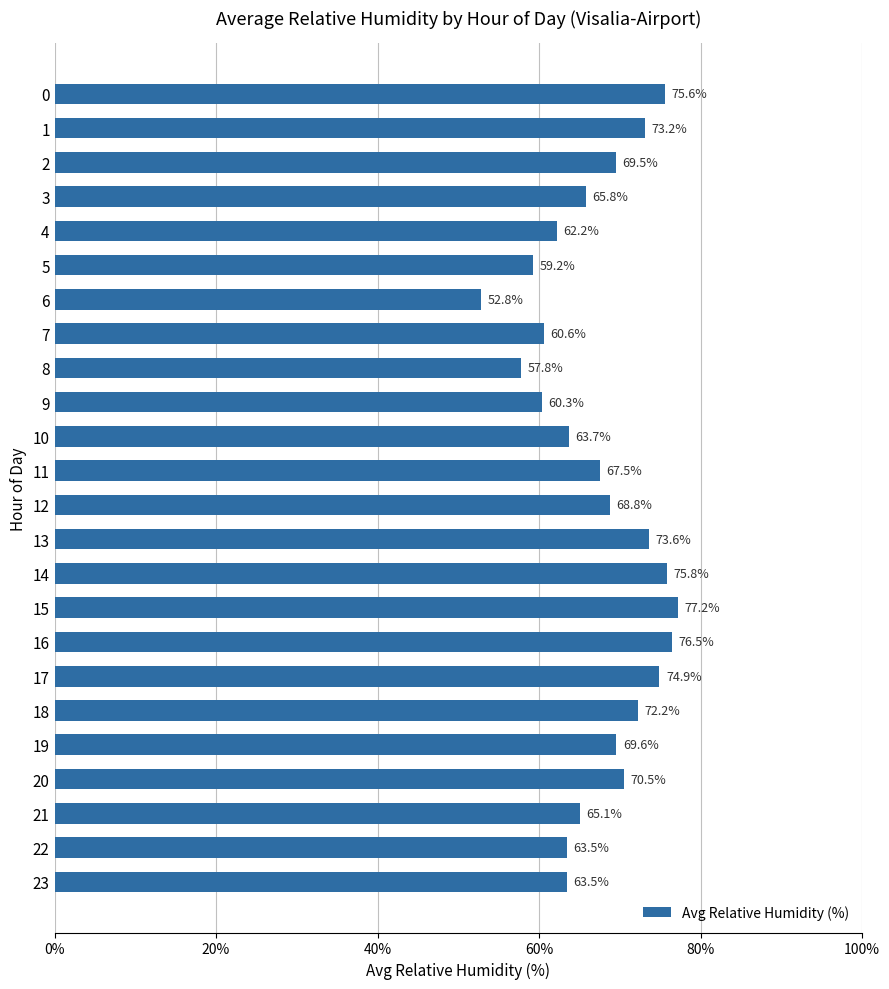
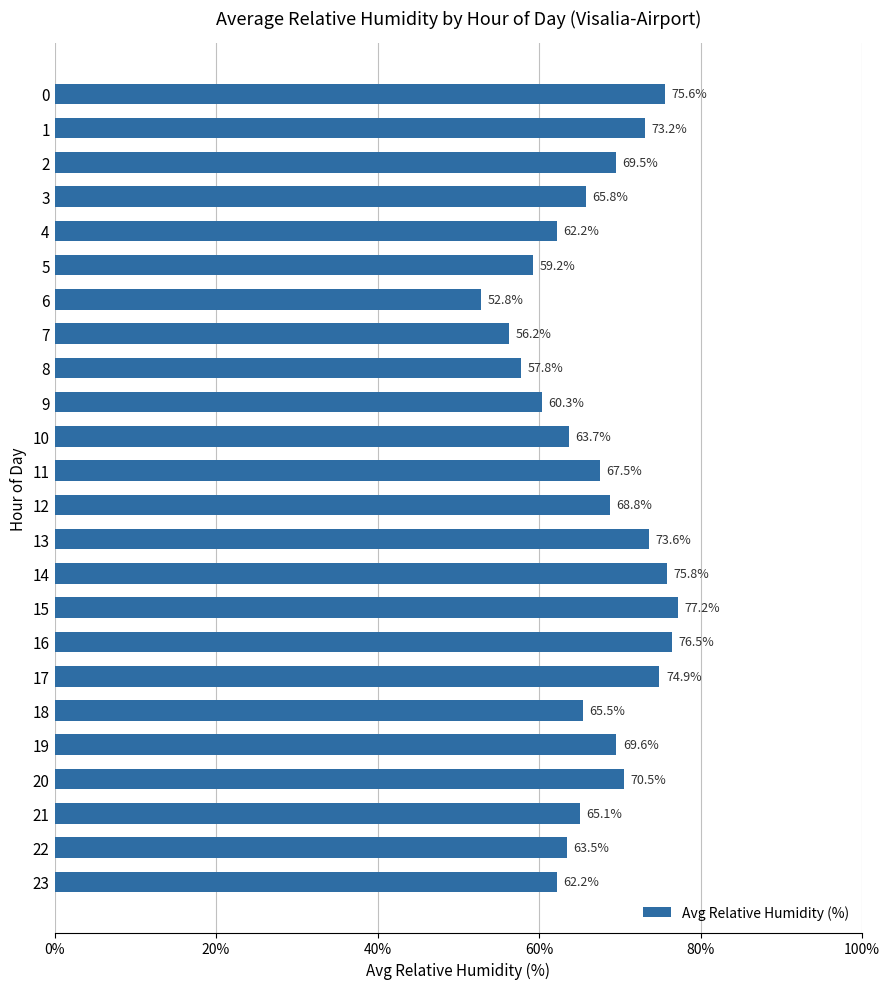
7: 60.6% -> 56.2%
18: 72.2% -> 65.5%
23: 63.5% -> 62.2%
